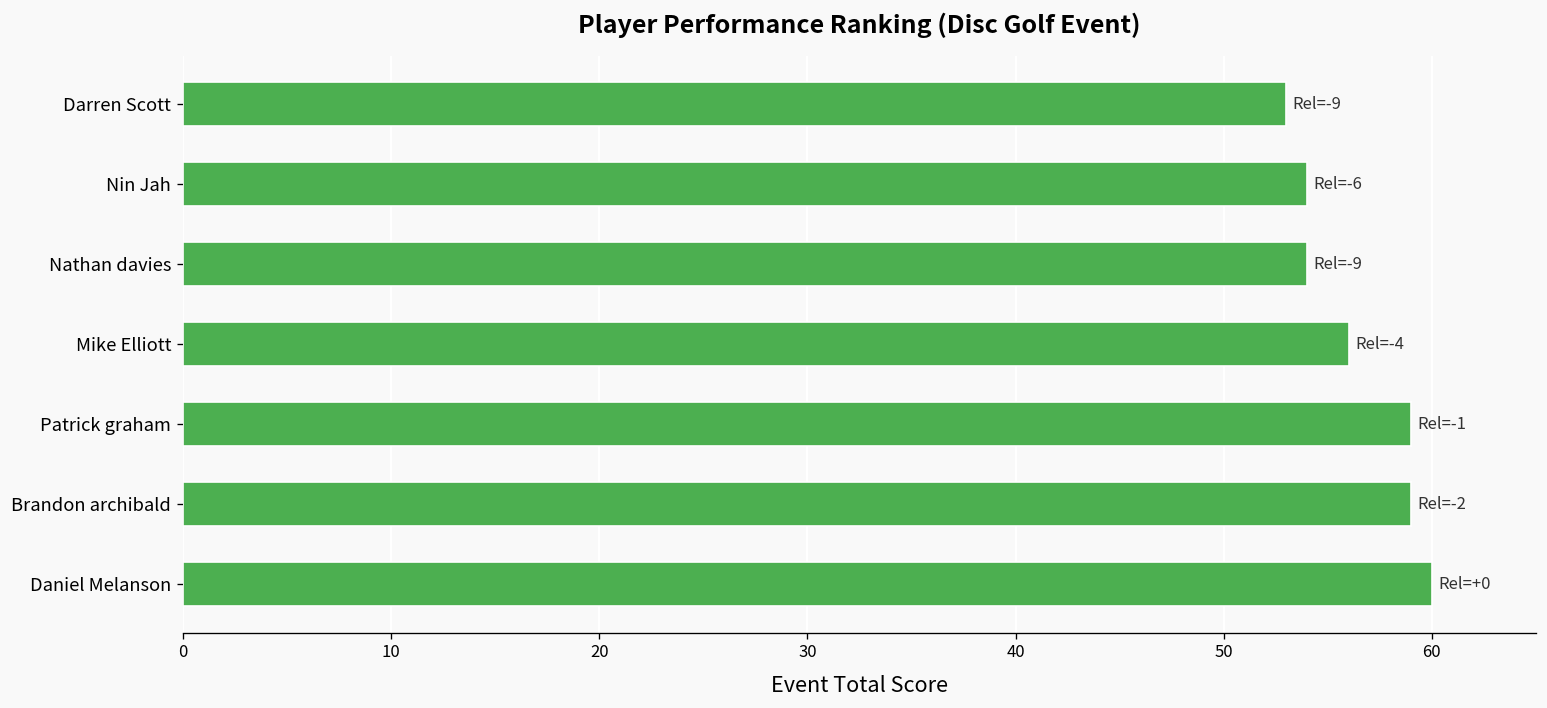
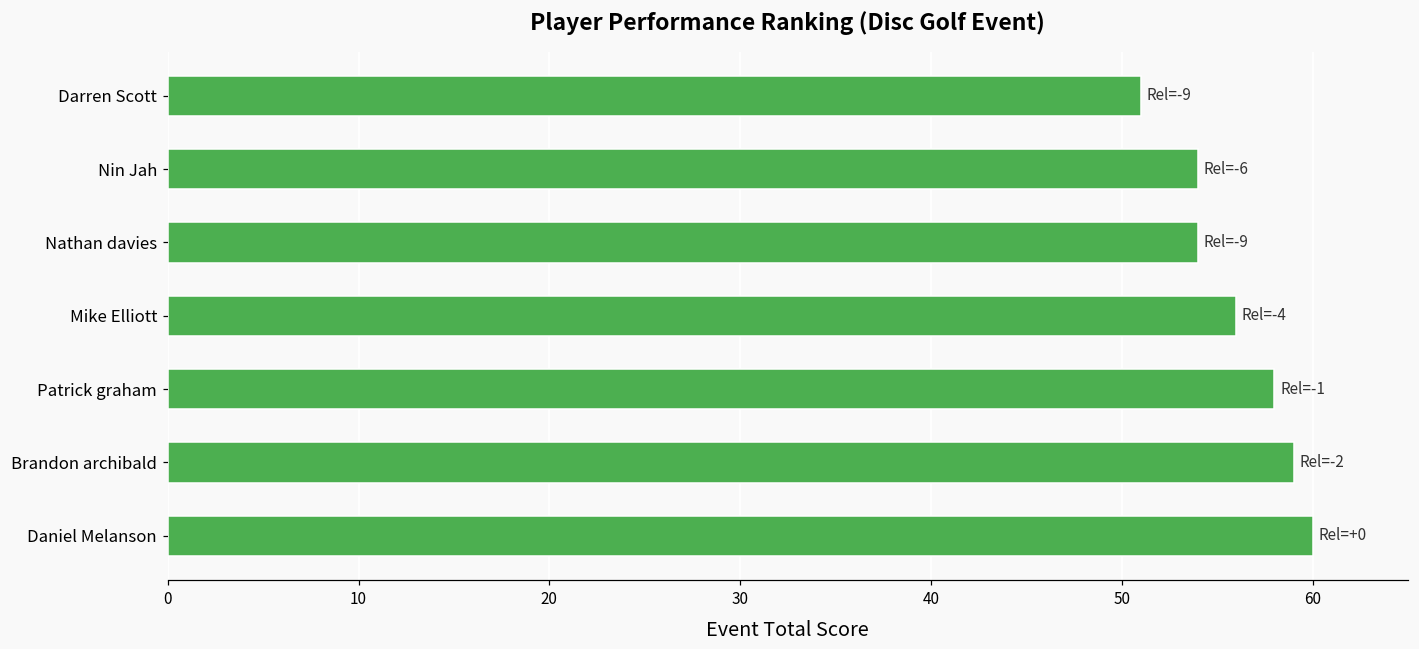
Darren Scott: 53 -> 51
Patrick graham: 59 -> 58
